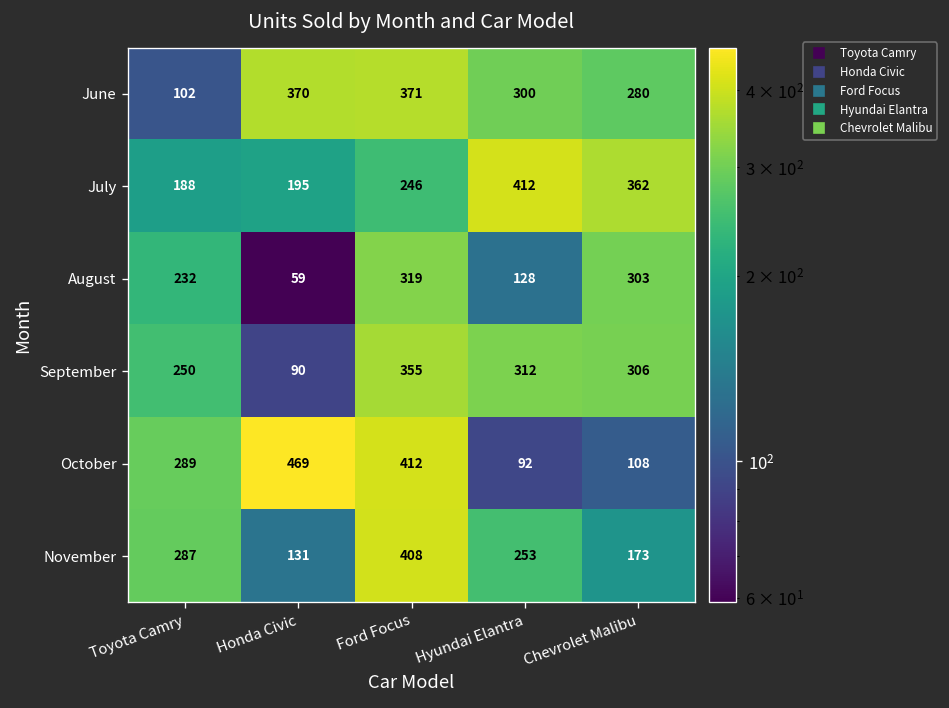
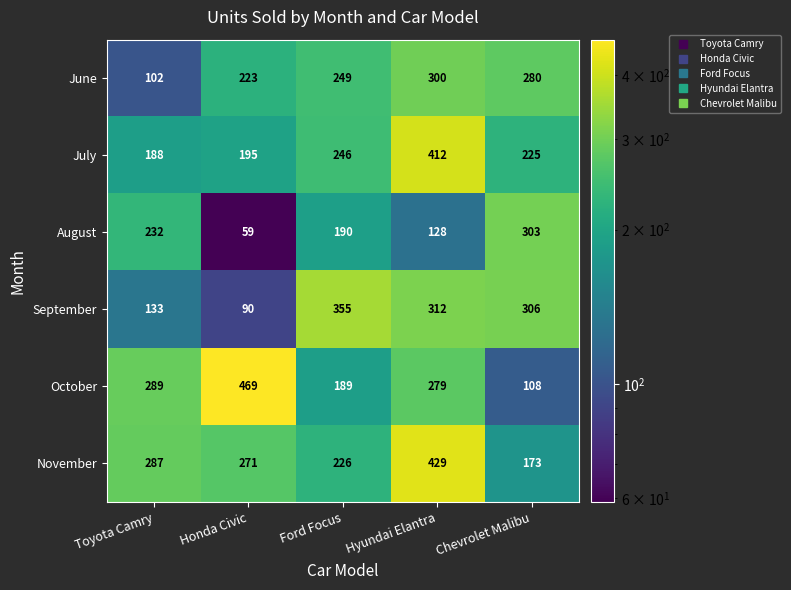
June, Honda Civic: 370 -> 223
June, Ford Focus: 371 -> 249
July, Chevrolet Malibu: 362 -> 225
August, Ford Focus: 319 -> 190
September, Toyota Camry: 250 -> 133
October, Ford Focus: 412 -> 189
October, Hyundai Elantra: 92 -> 279
November, Honda Civic: 131 -> 271
November, Ford Focus: 408 -> 226
November, Hyundai Elantra: 253 -> 429
